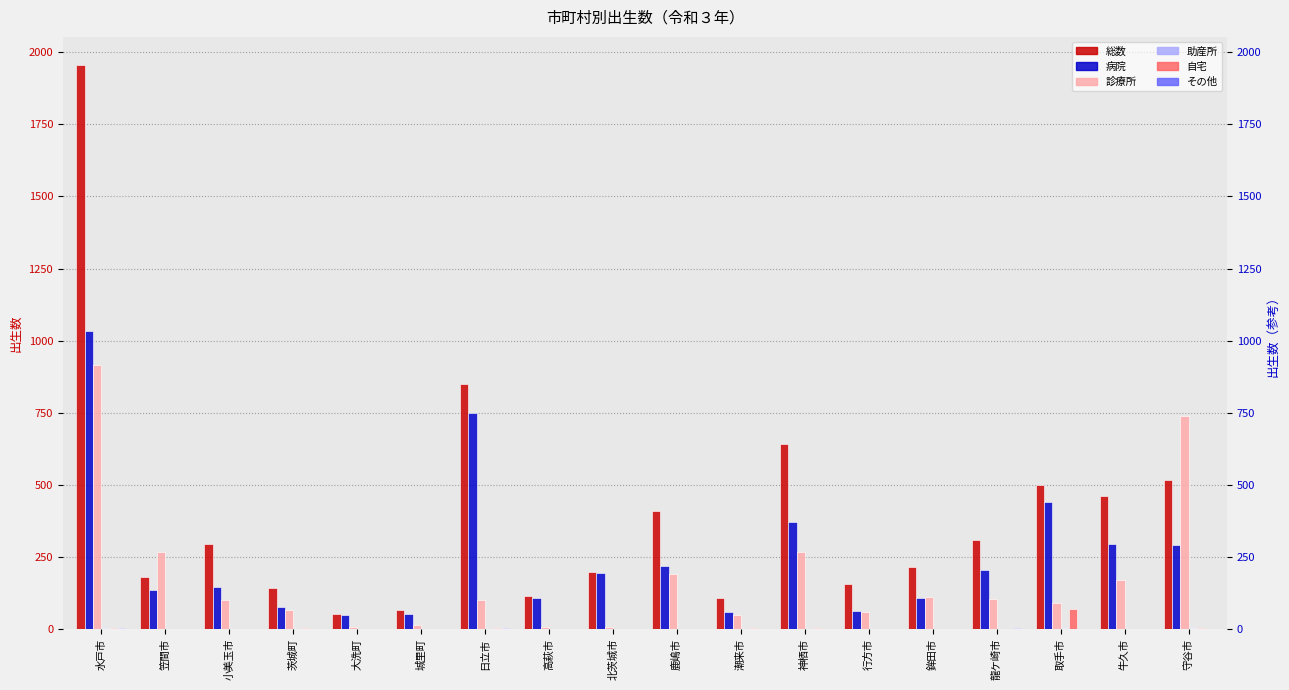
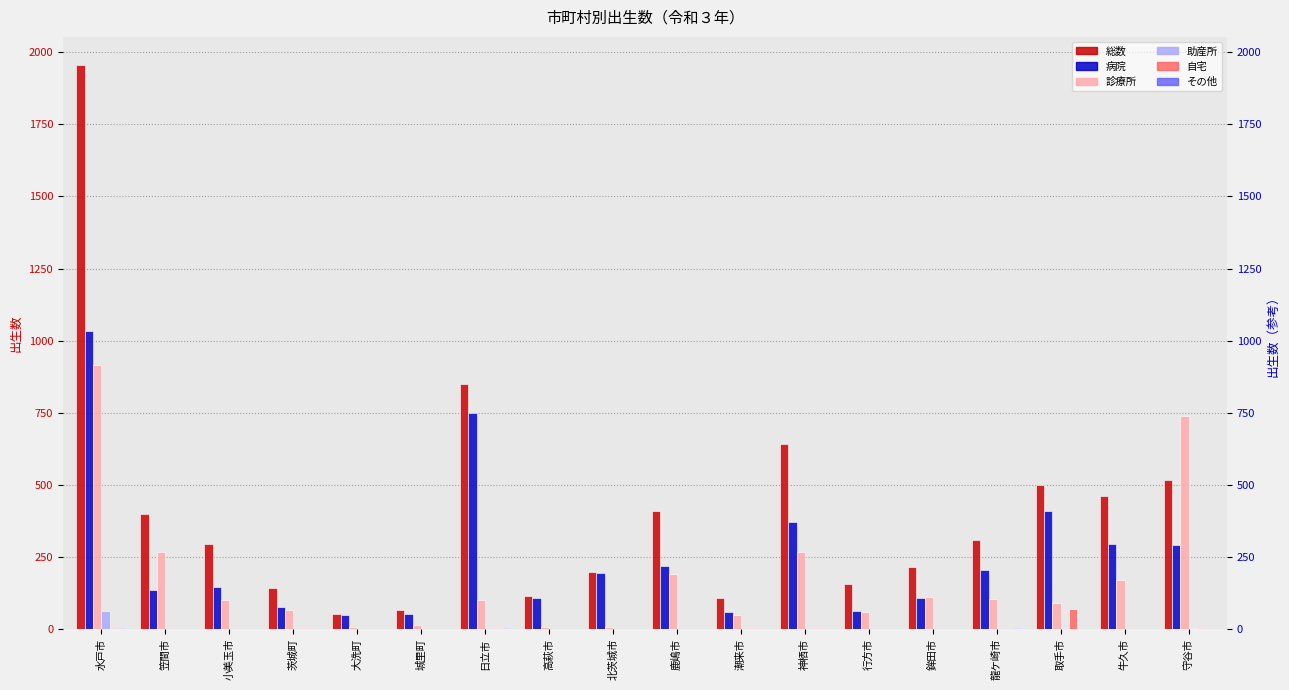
助産所, 水戸市: 0 -> 60
総数, 笠間市: 180 -> 400
病院, 取手市: 440 -> 410
